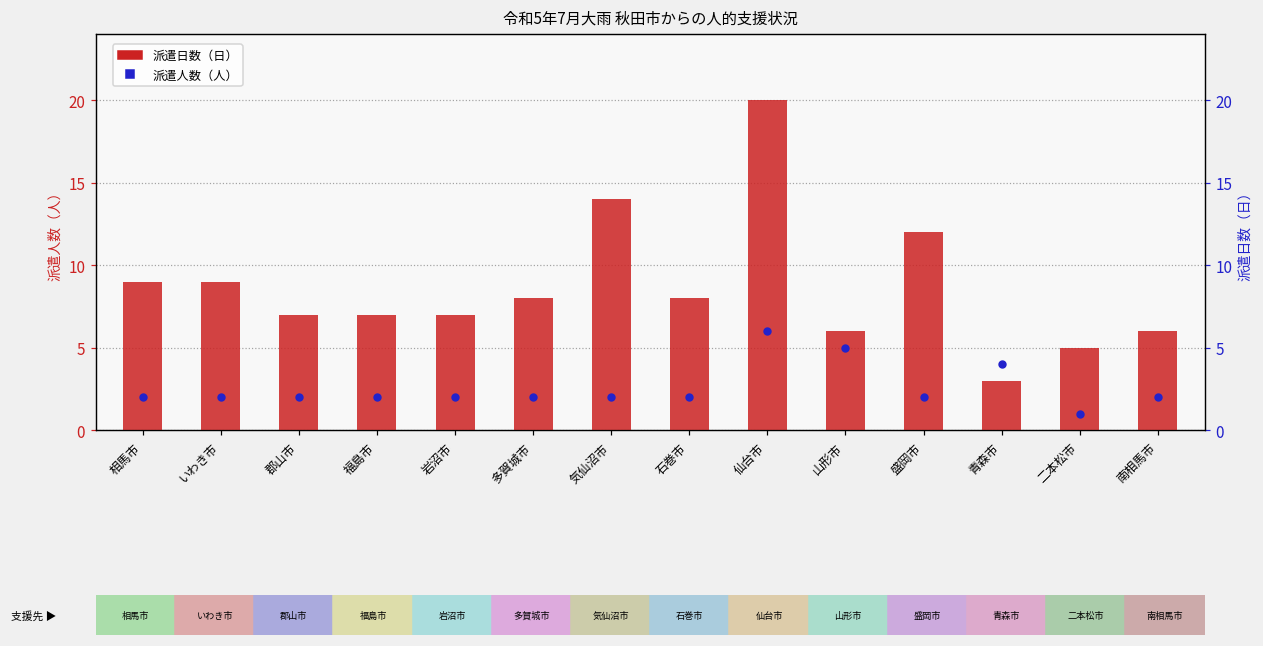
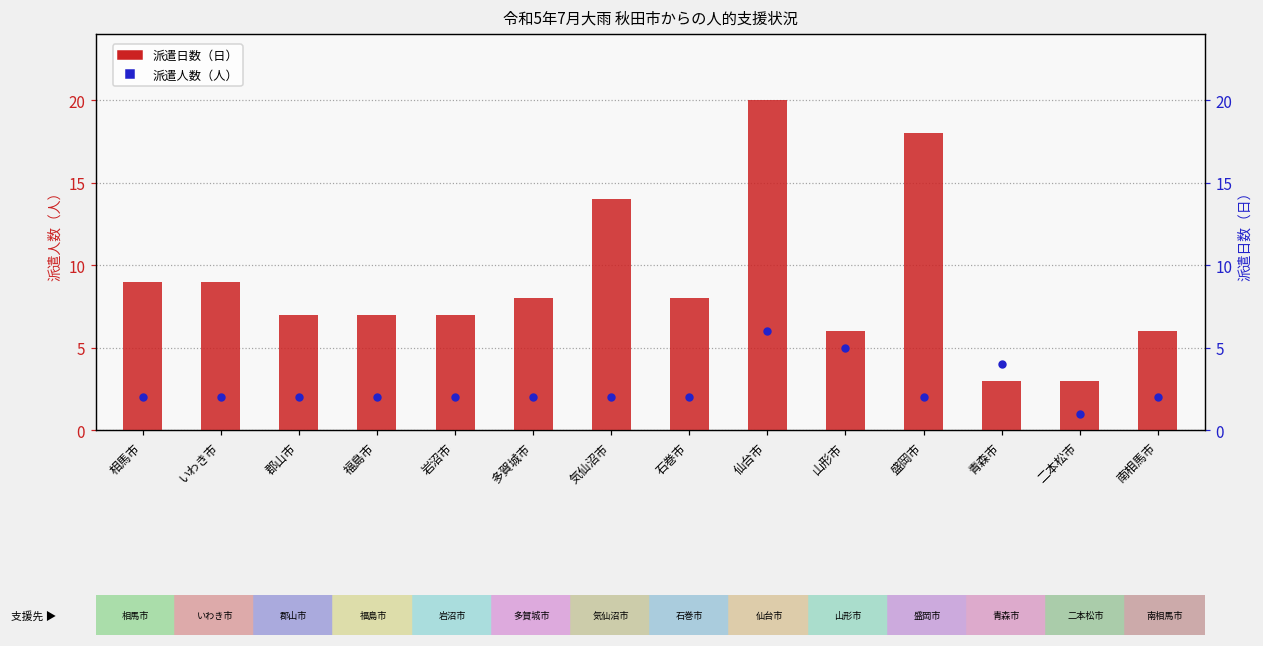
派遣日数（日）, 盛岡市: 12 -> 18
派遣日数（日）, 二本松市: 5 -> 3
